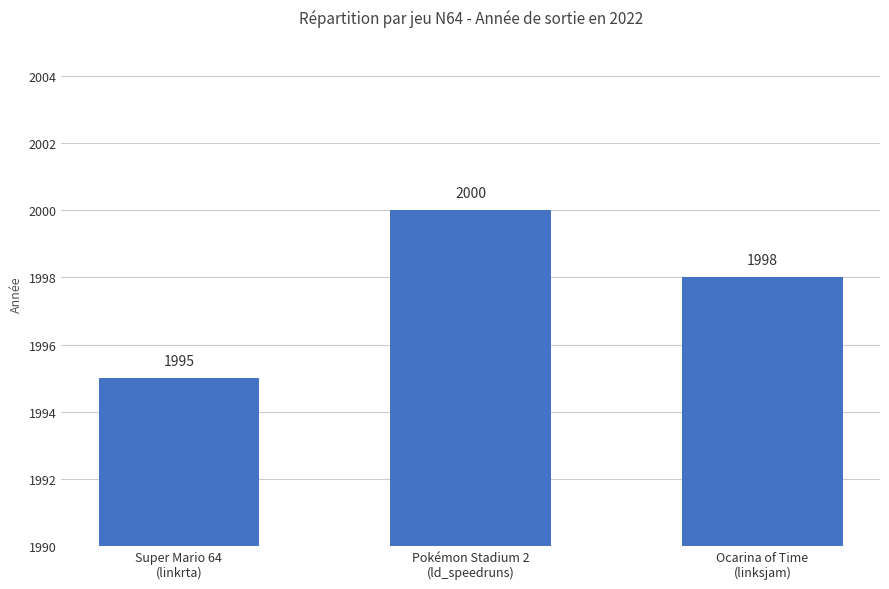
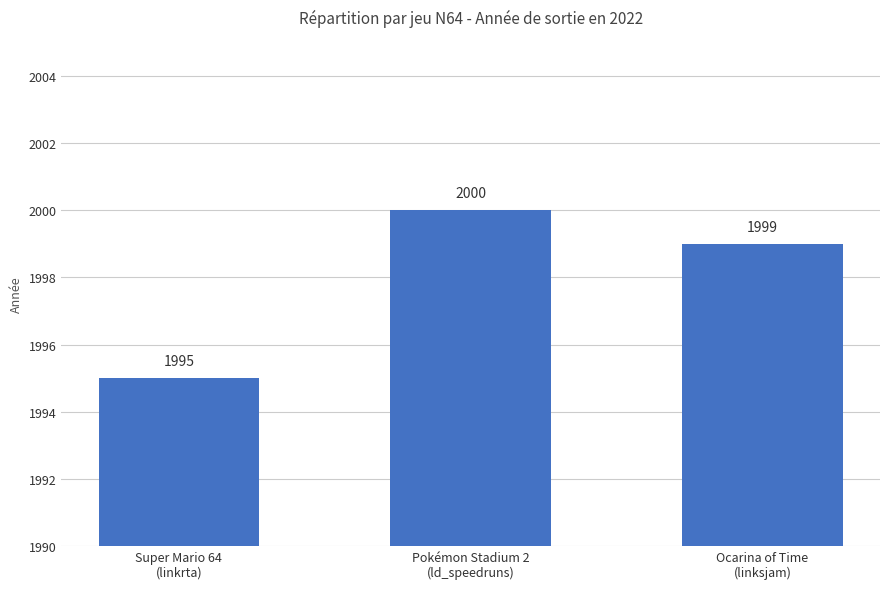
Ocarina of Time (linksjam): 1998 -> 1999
